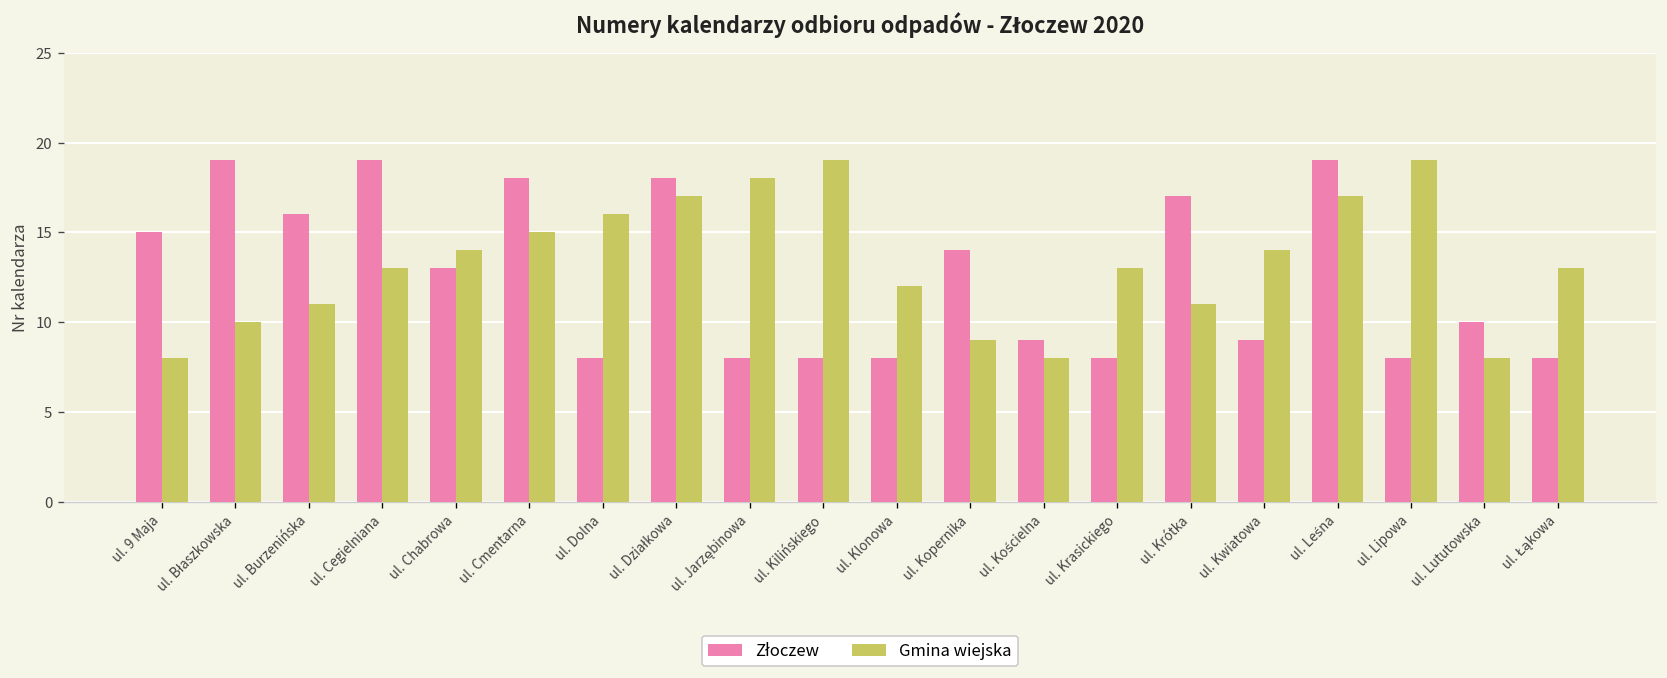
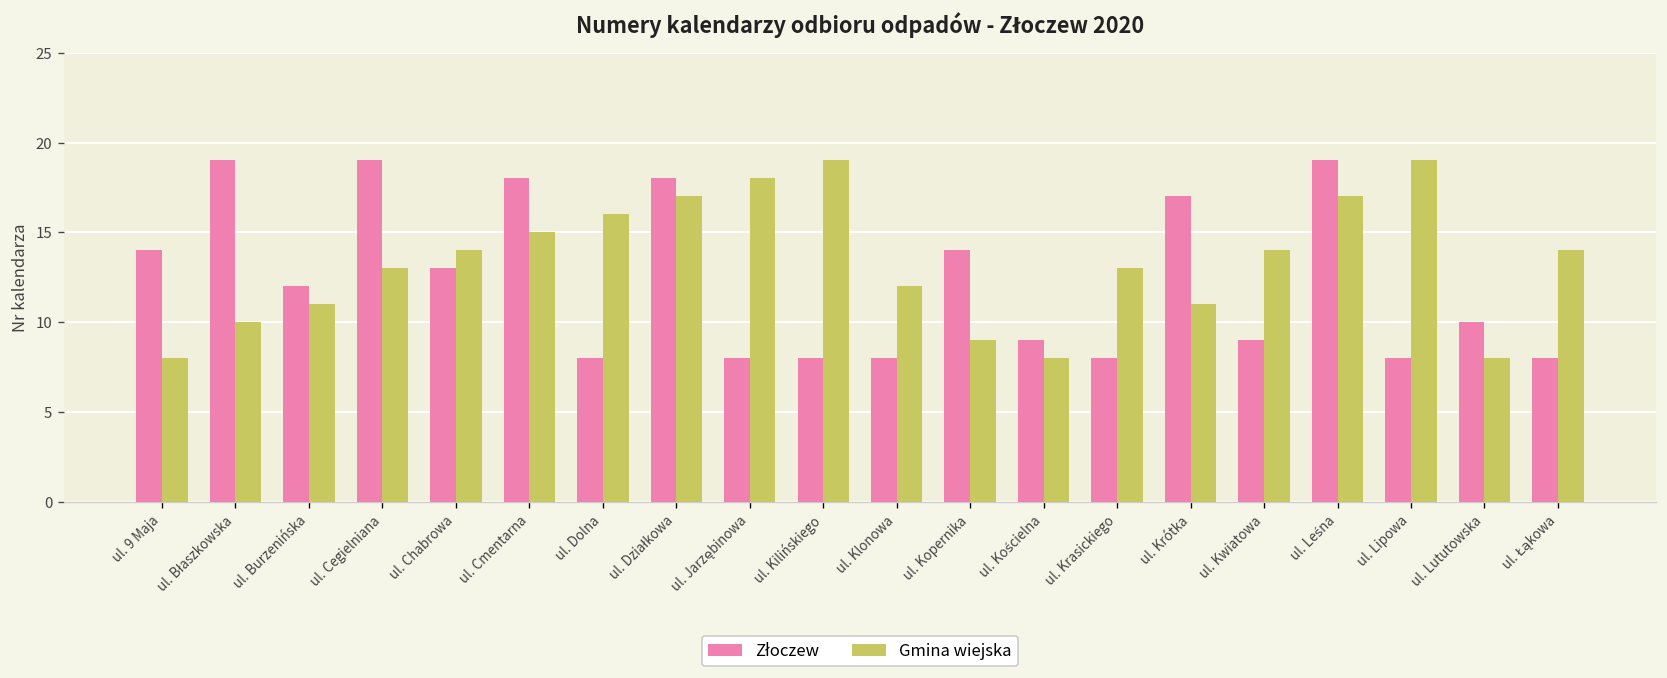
Złoczew, ul. 9 Maja: 15 -> 14
Złoczew, ul. Burzenińska: 16 -> 12
Gmina wiejska, ul. Łąkowa: 13 -> 14
